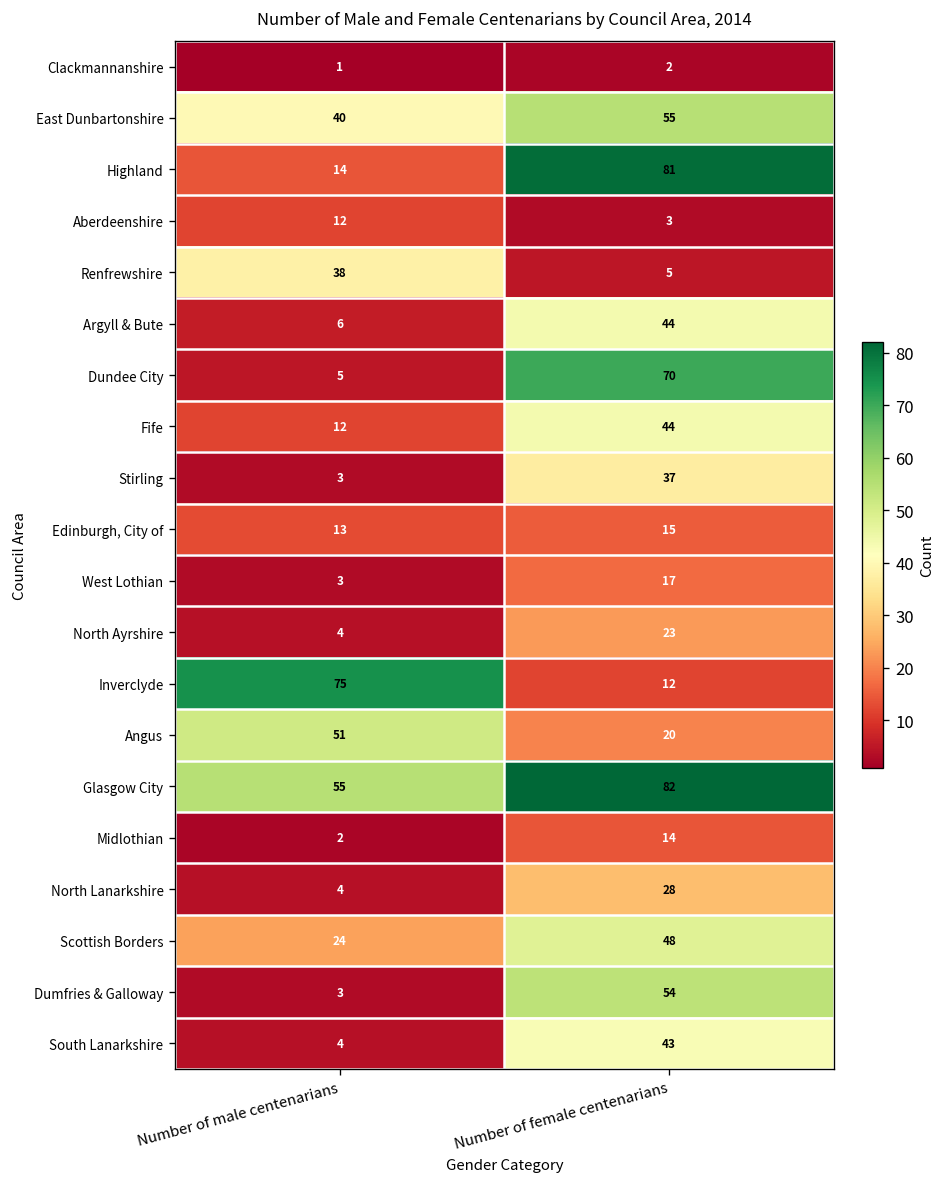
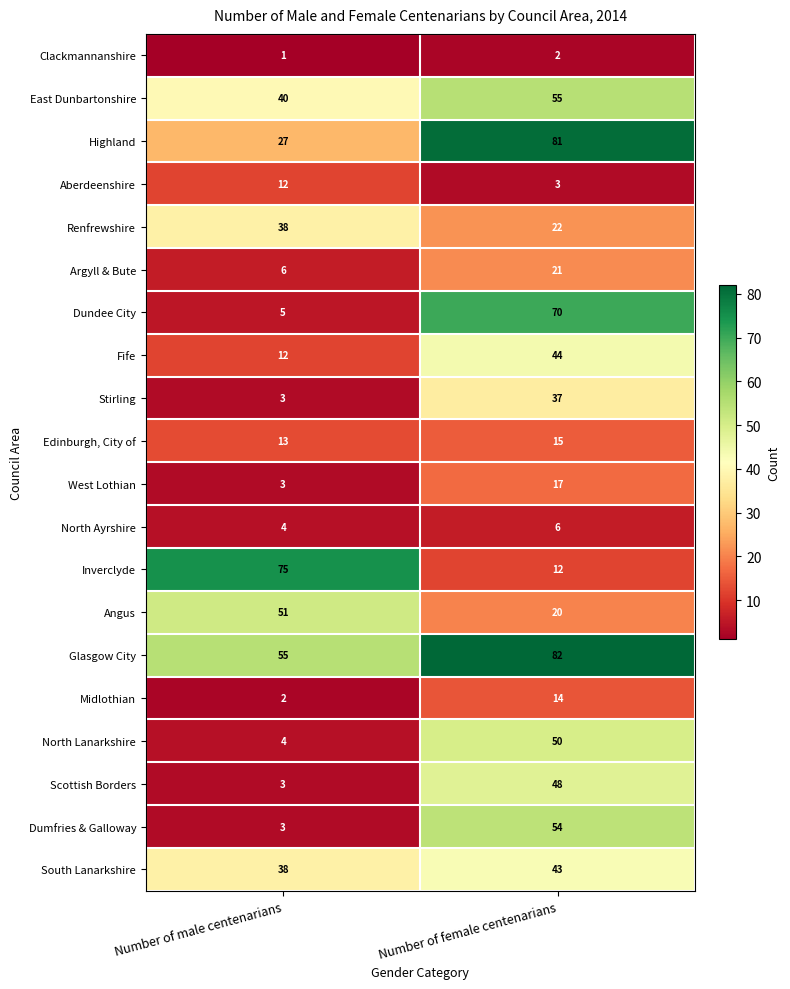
Highland, Number of male centenarians: 14 -> 27
Renfrewshire, Number of female centenarians: 5 -> 22
Argyll & Bute, Number of female centenarians: 44 -> 21
North Ayrshire, Number of female centenarians: 23 -> 6
North Lanarkshire, Number of female centenarians: 28 -> 50
Scottish Borders, Number of male centenarians: 24 -> 3
South Lanarkshire, Number of male centenarians: 4 -> 38
